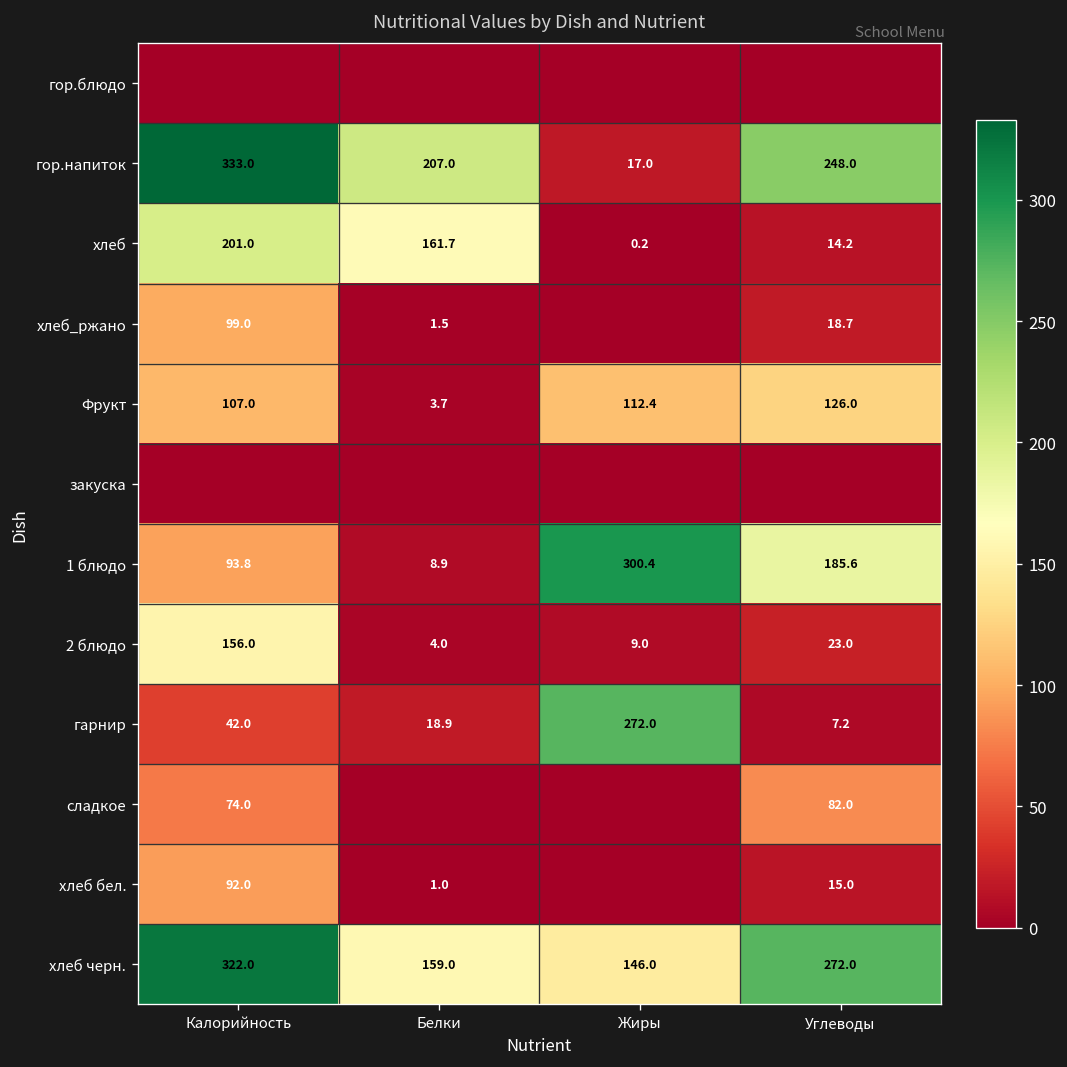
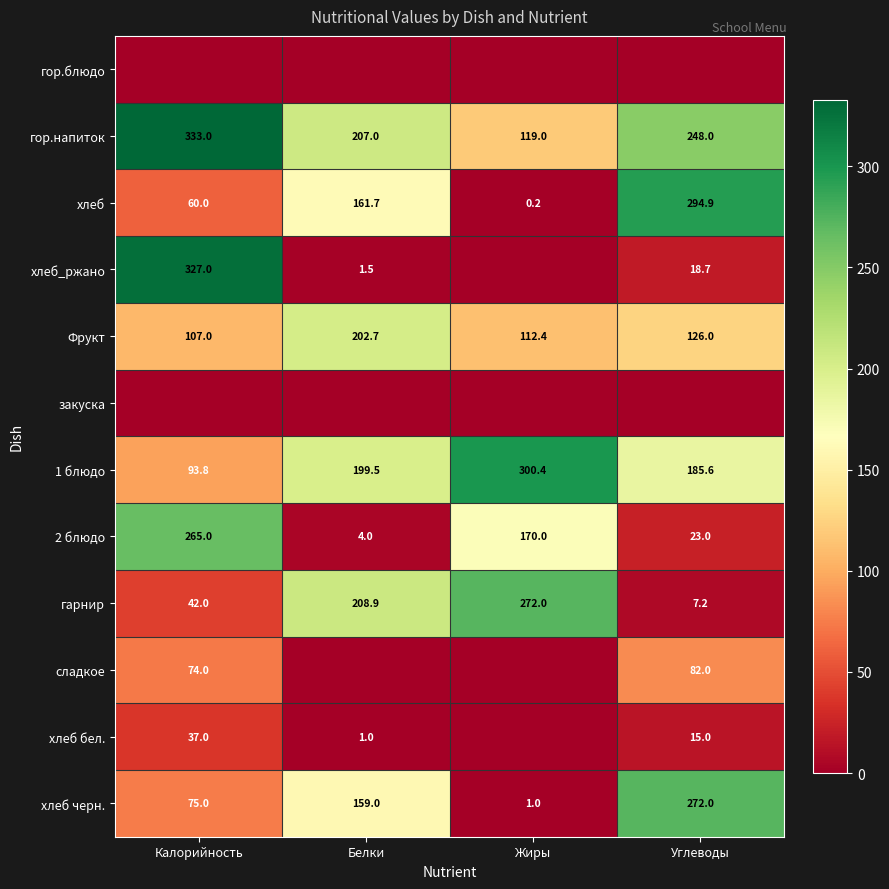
гор.напиток, Жиры: 17.0 -> 119.0
хлеб, Калорийность: 201.0 -> 60.0
хлеб, Углеводы: 14.2 -> 294.9
хлеб_ржано, Калорийность: 99.0 -> 327.0
Фрукт, Белки: 3.7 -> 202.7
1 блюдо, Белки: 8.9 -> 199.5
2 блюдо, Калорийность: 156.0 -> 265.0
2 блюдо, Жиры: 9.0 -> 170.0
гарнир, Белки: 18.9 -> 208.9
хлеб бел., Калорийность: 92.0 -> 37.0
хлеб черн., Калорийность: 322.0 -> 75.0
хлеб черн., Жиры: 146.0 -> 1.0
